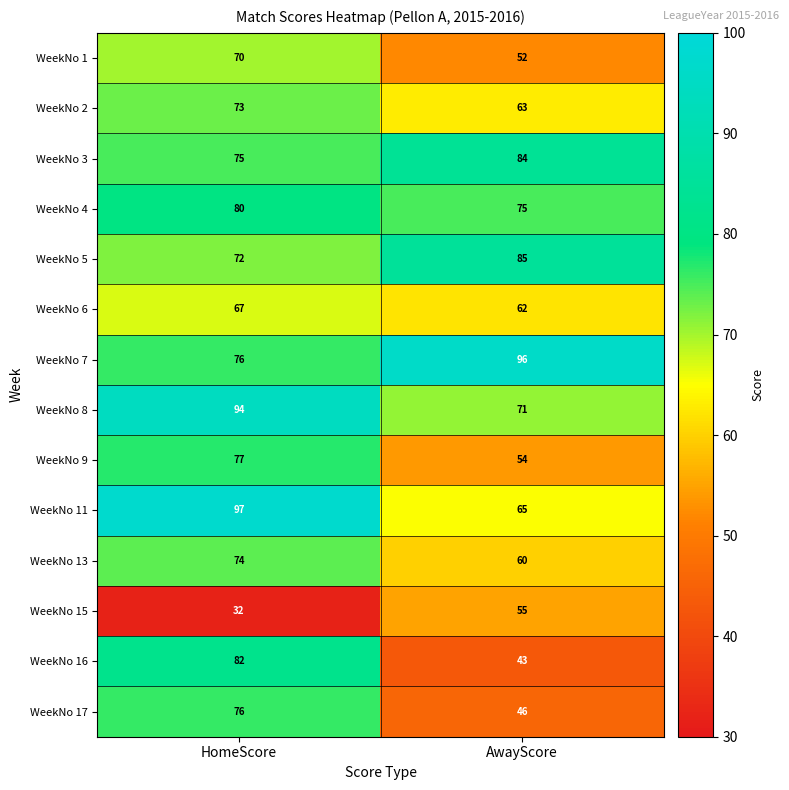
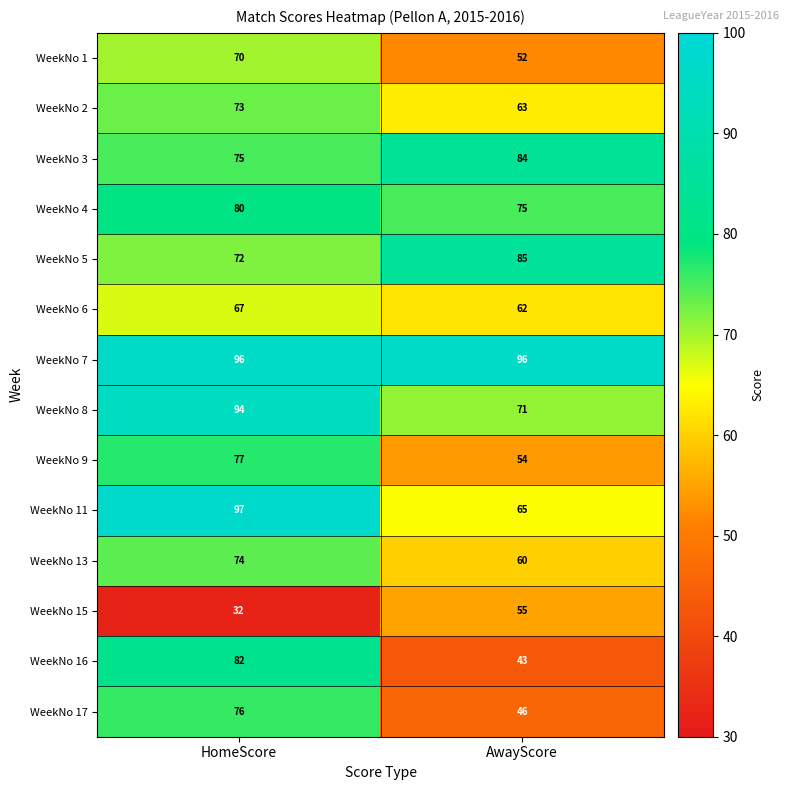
WeekNo 7, HomeScore: 76 -> 96
